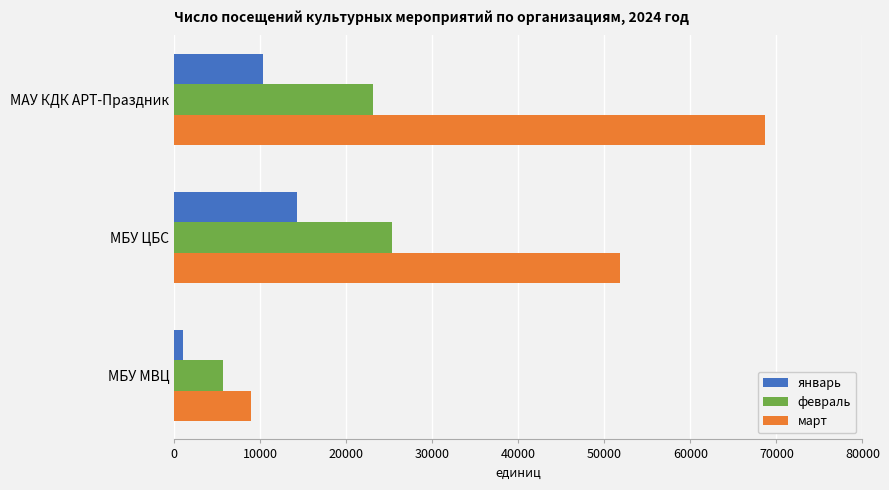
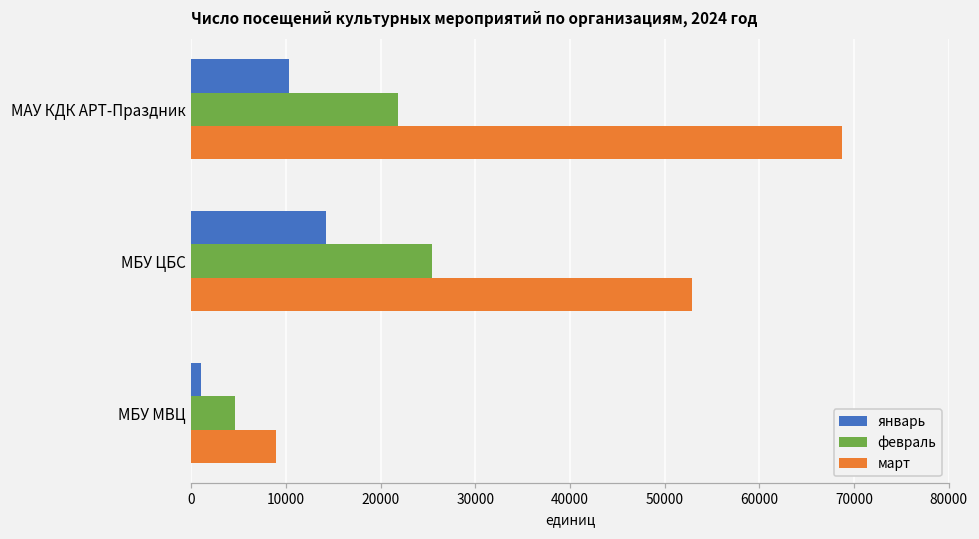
февраль, МАУ КДК АРТ-Праздник: 23000 -> 22000
март, МБУ ЦБС: 52000 -> 53000
февраль, МБУ МВЦ: 6000 -> 5000
